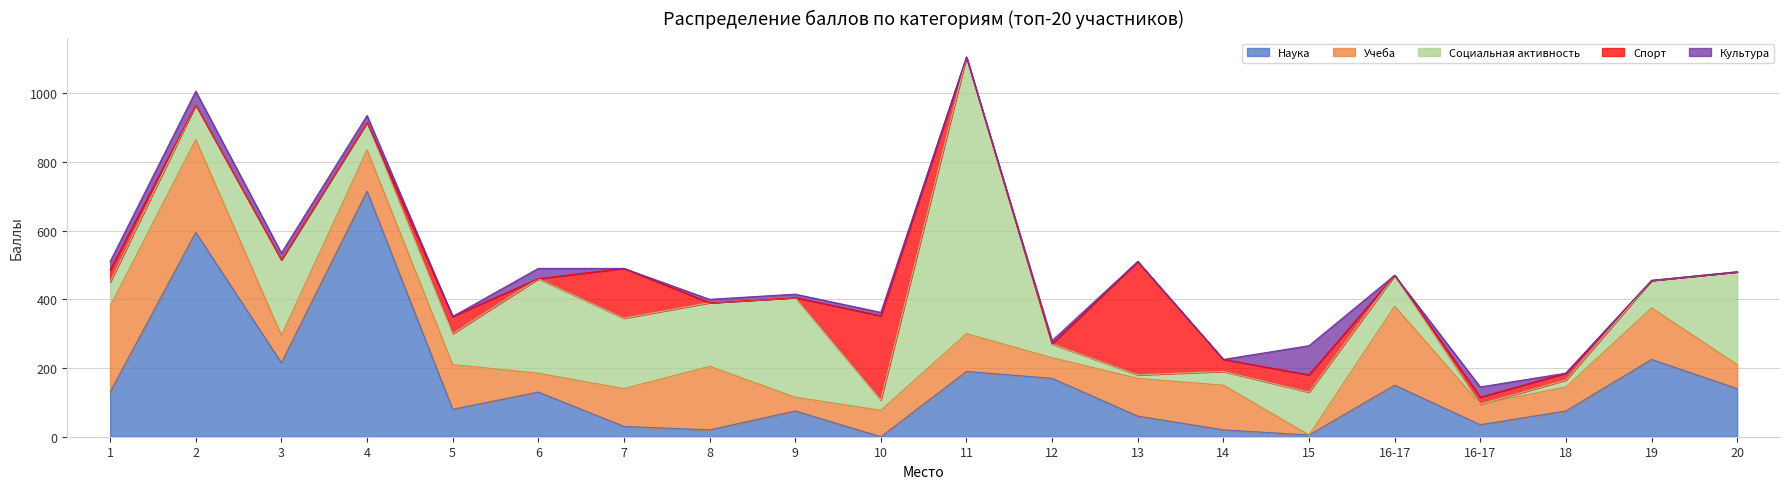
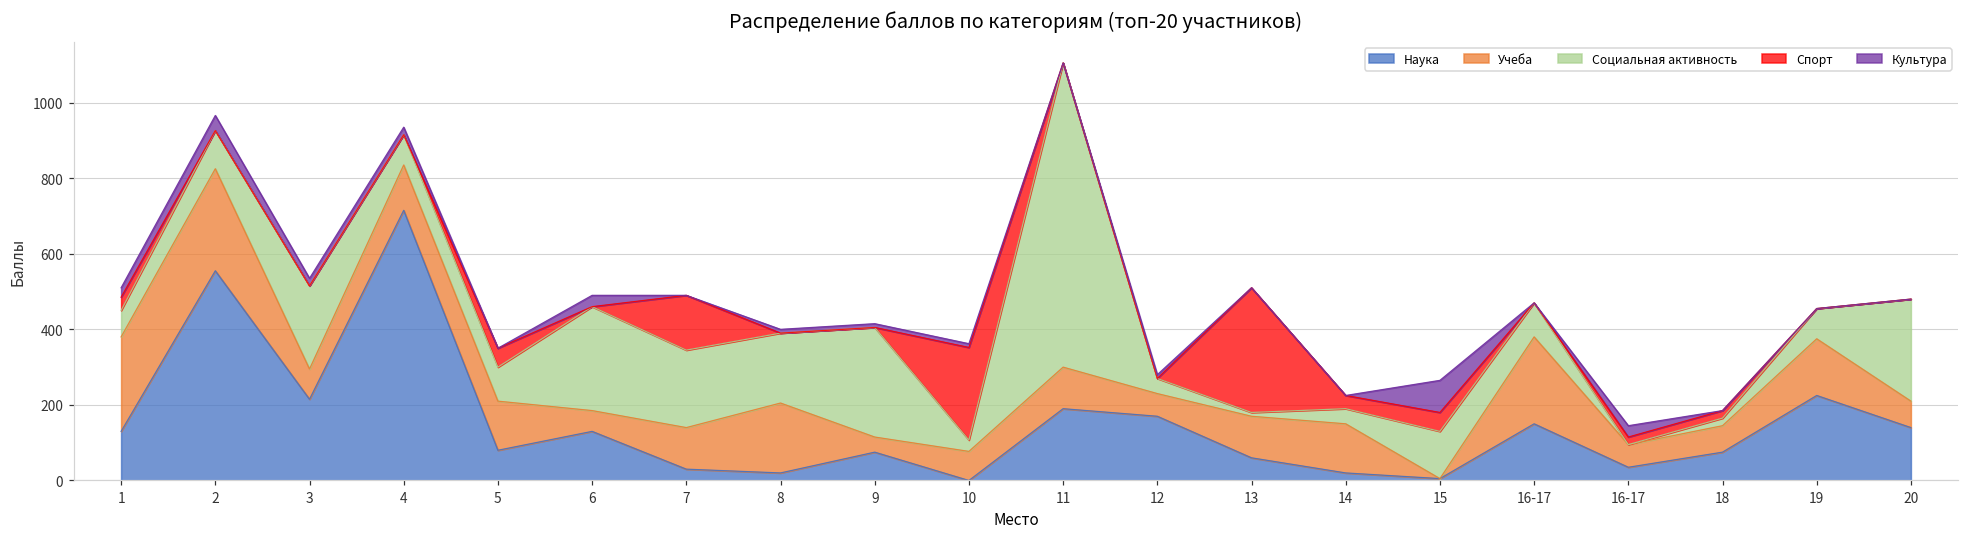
Наука, 2: 600 -> 560
